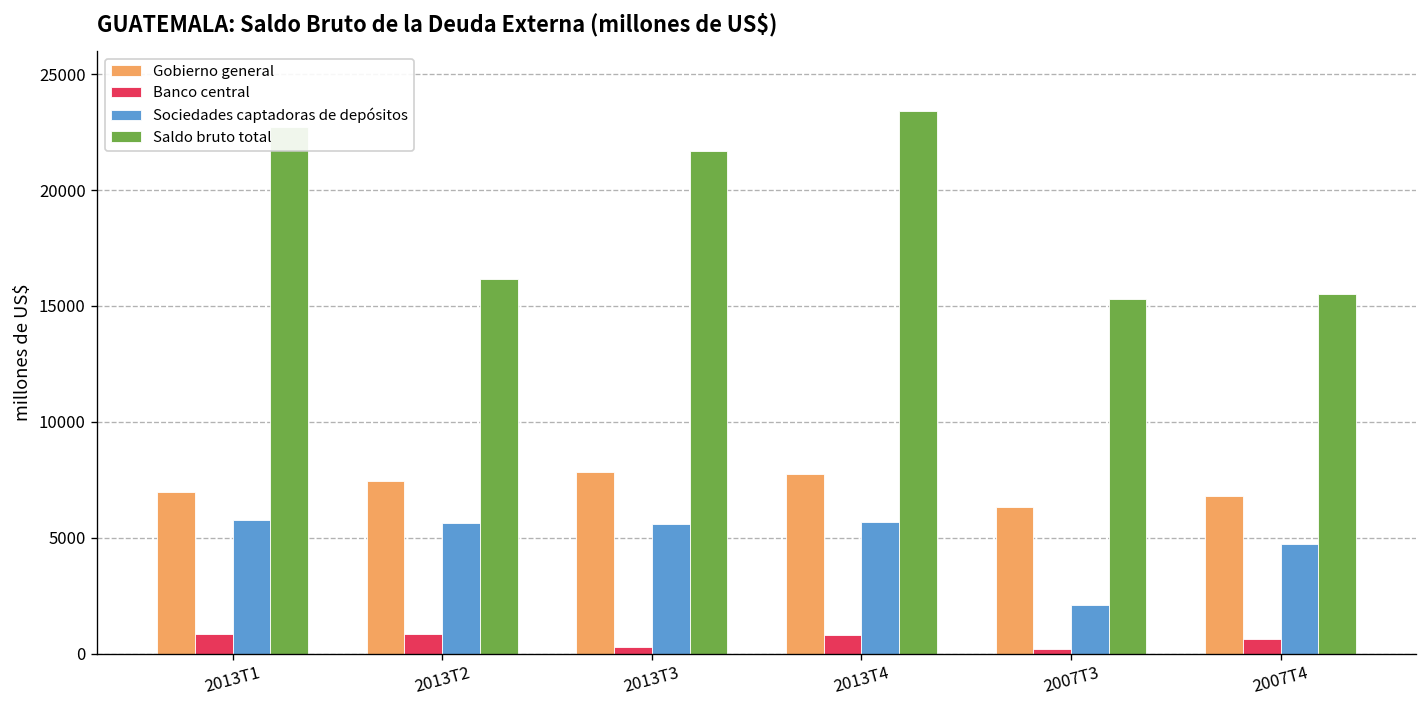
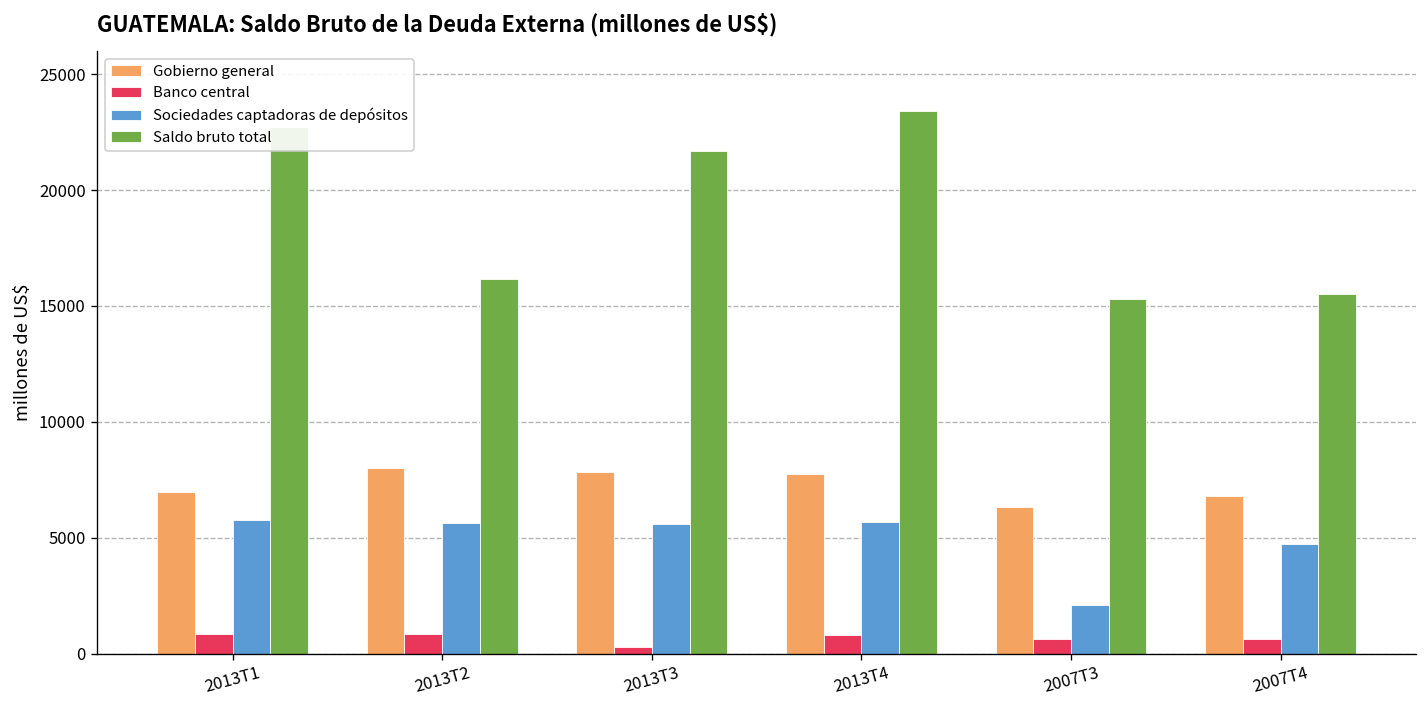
Gobierno general, 2013T2: 7400 -> 8000
Banco central, 2007T3: 200 -> 600
